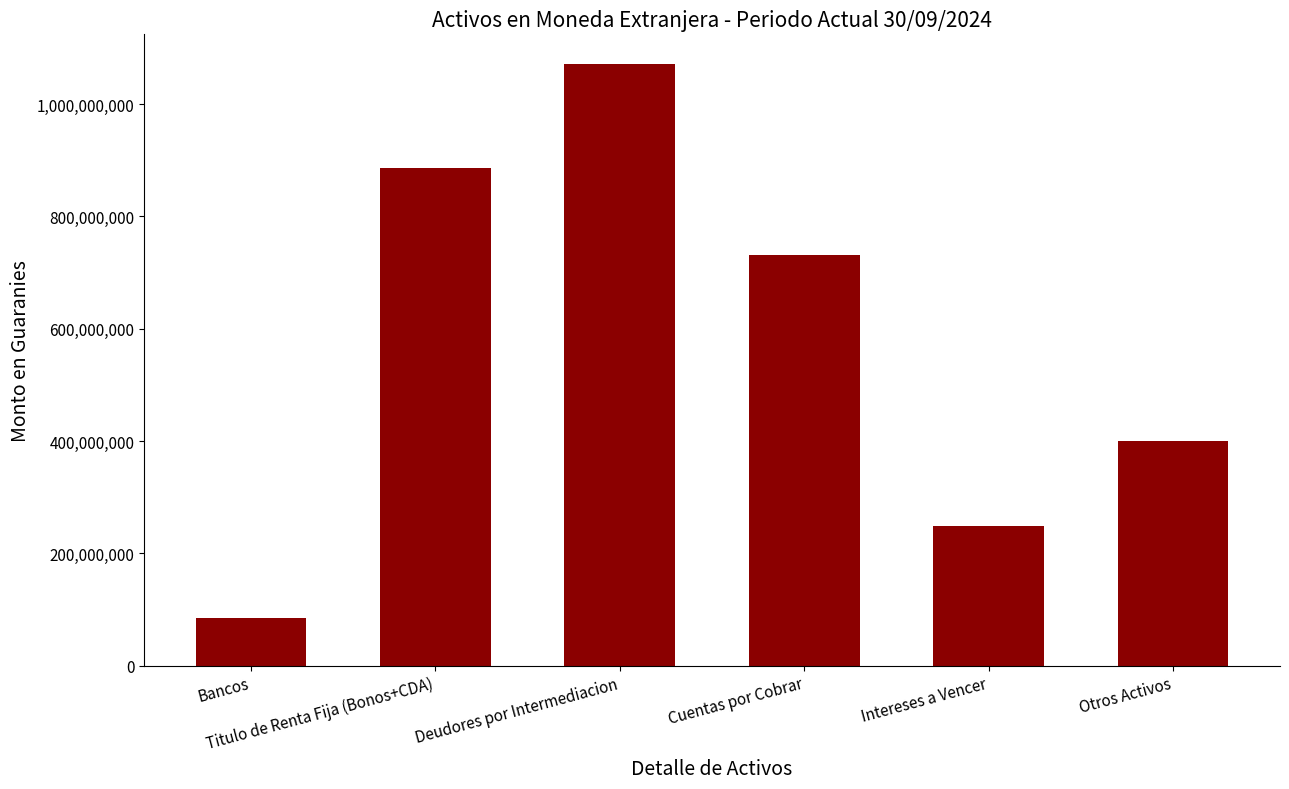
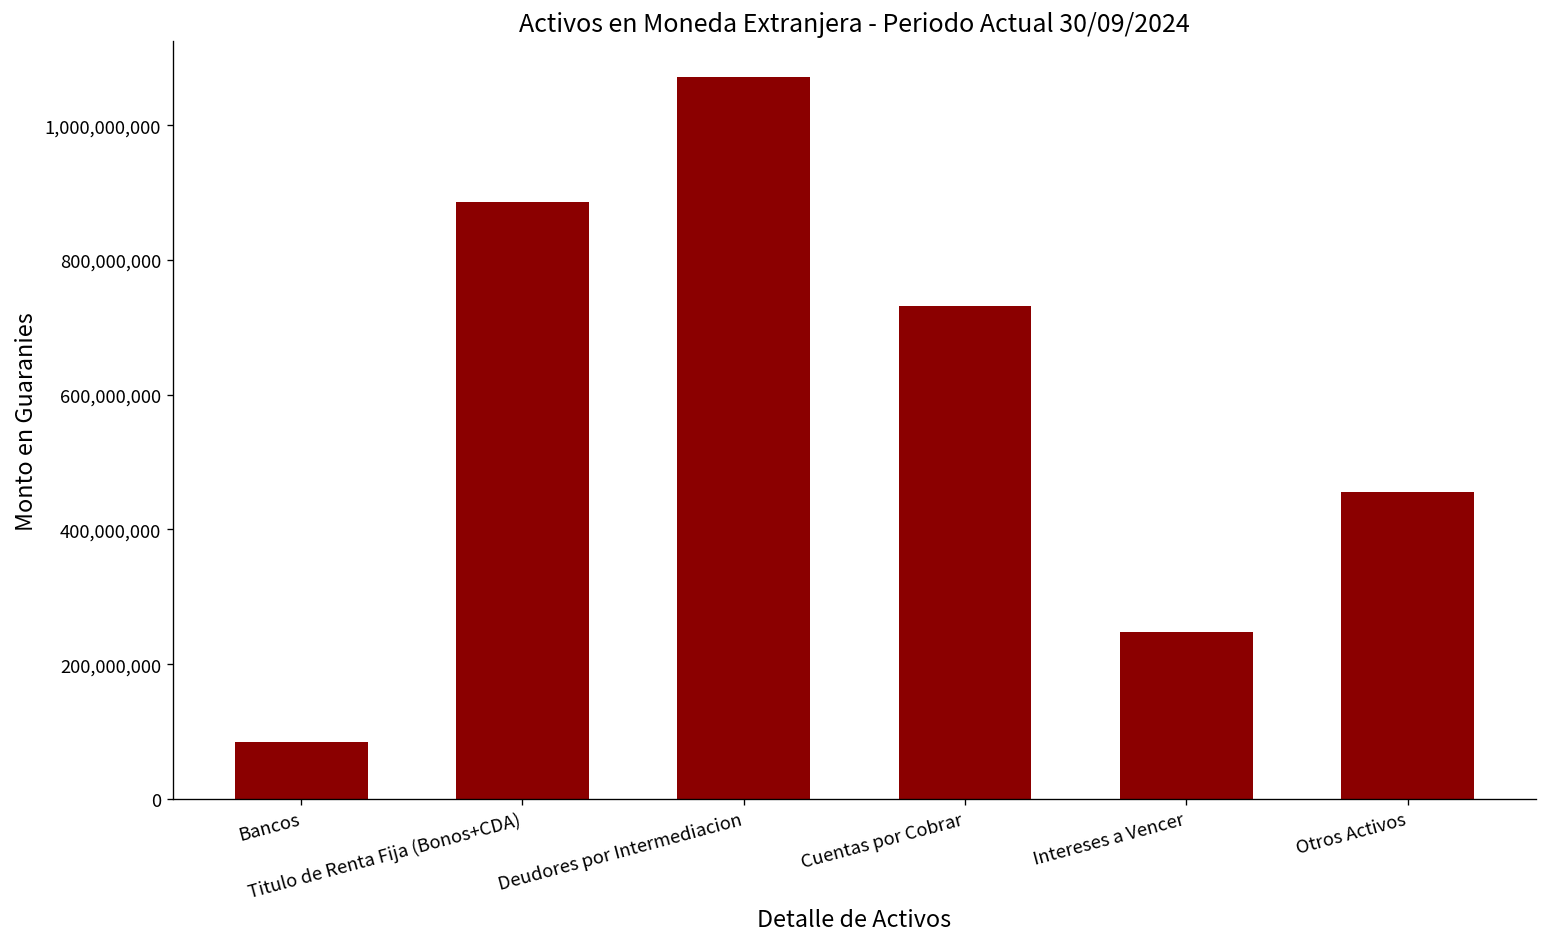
Otros Activos: 400,000,000 -> 460,000,000
